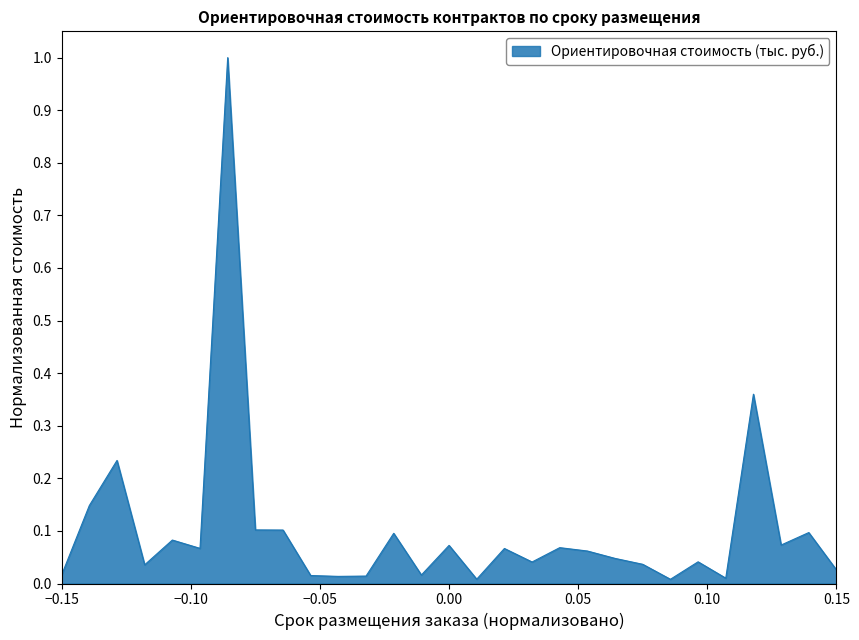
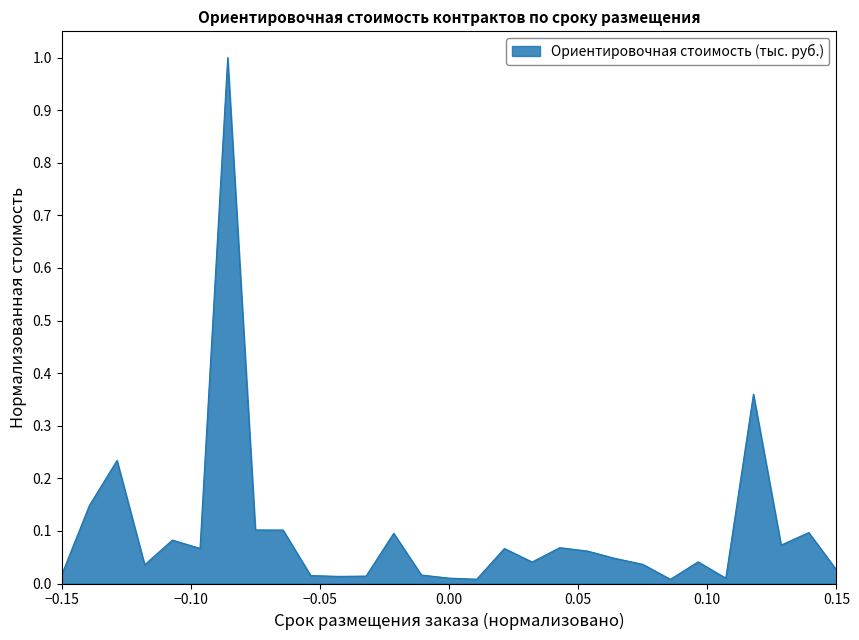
0.00: 0.07 -> 0.01
